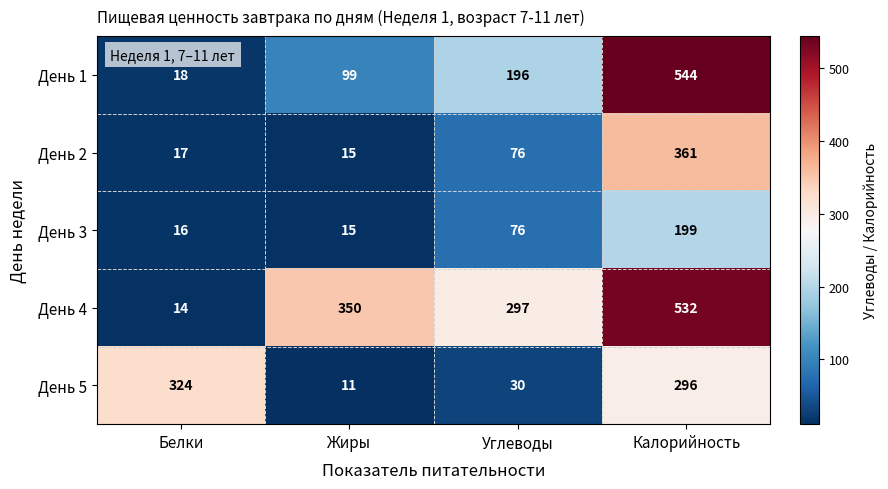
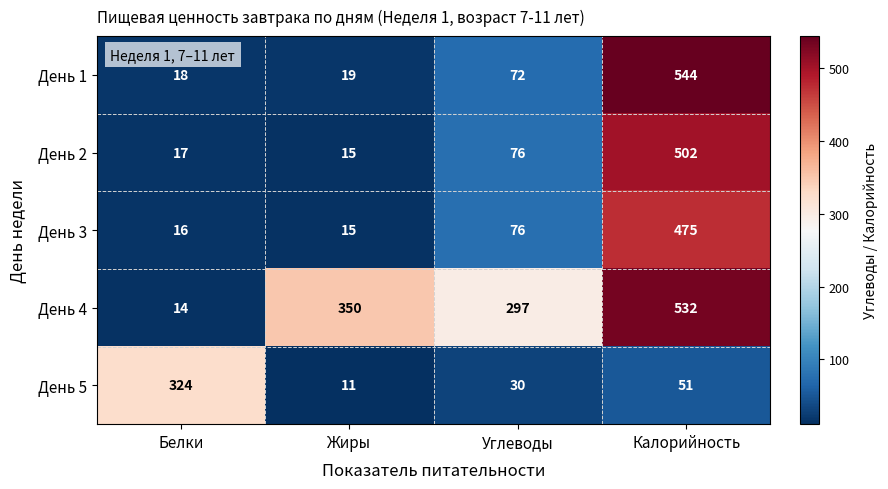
День 1, Жиры: 99 -> 19
День 1, Углеводы: 196 -> 72
День 2, Калорийность: 361 -> 502
День 3, Калорийность: 199 -> 475
День 5, Калорийность: 296 -> 51
